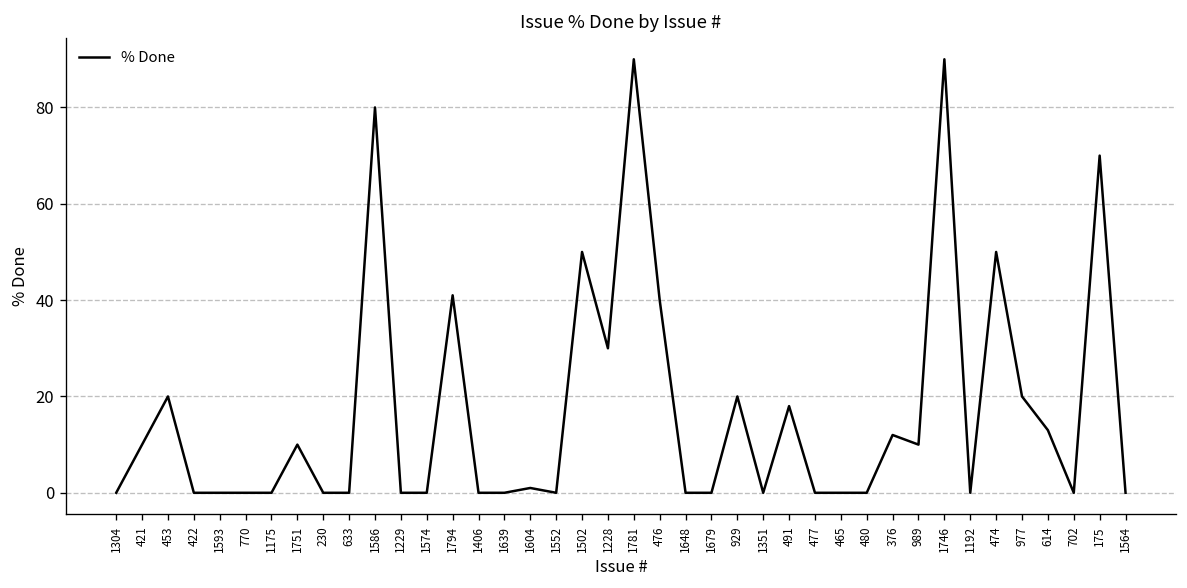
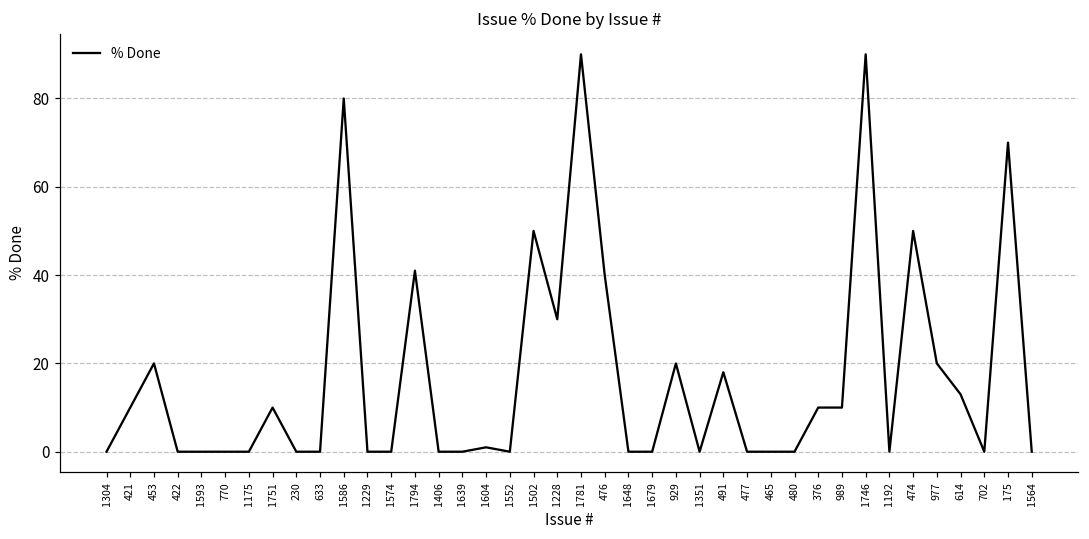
376: 12 -> 10
